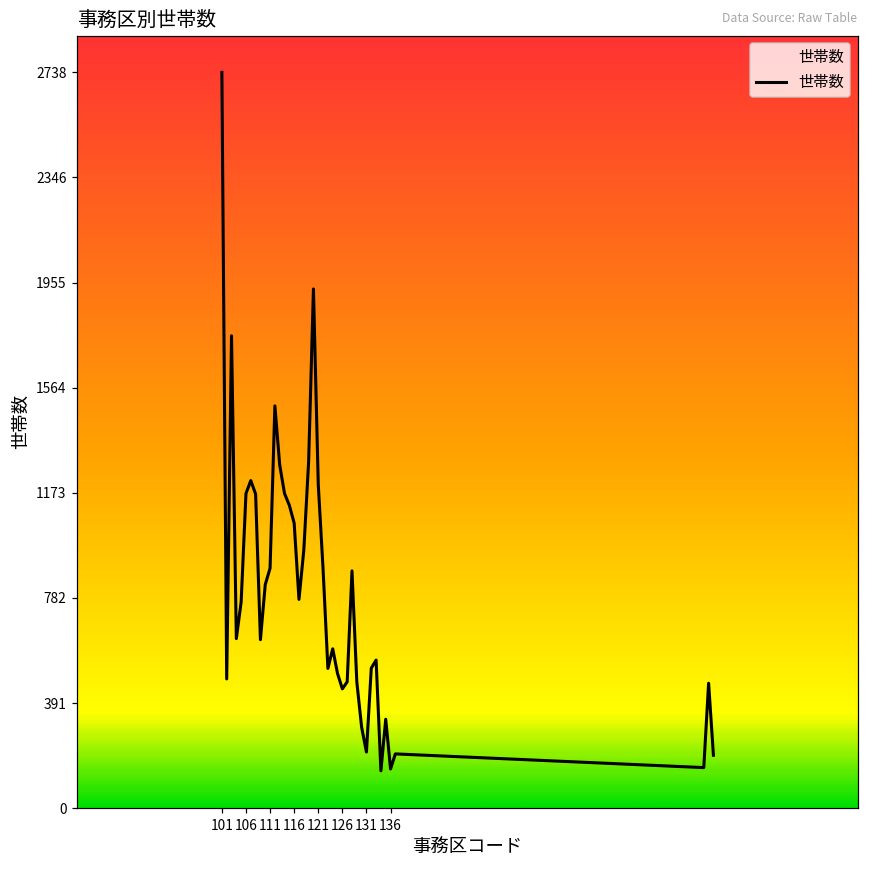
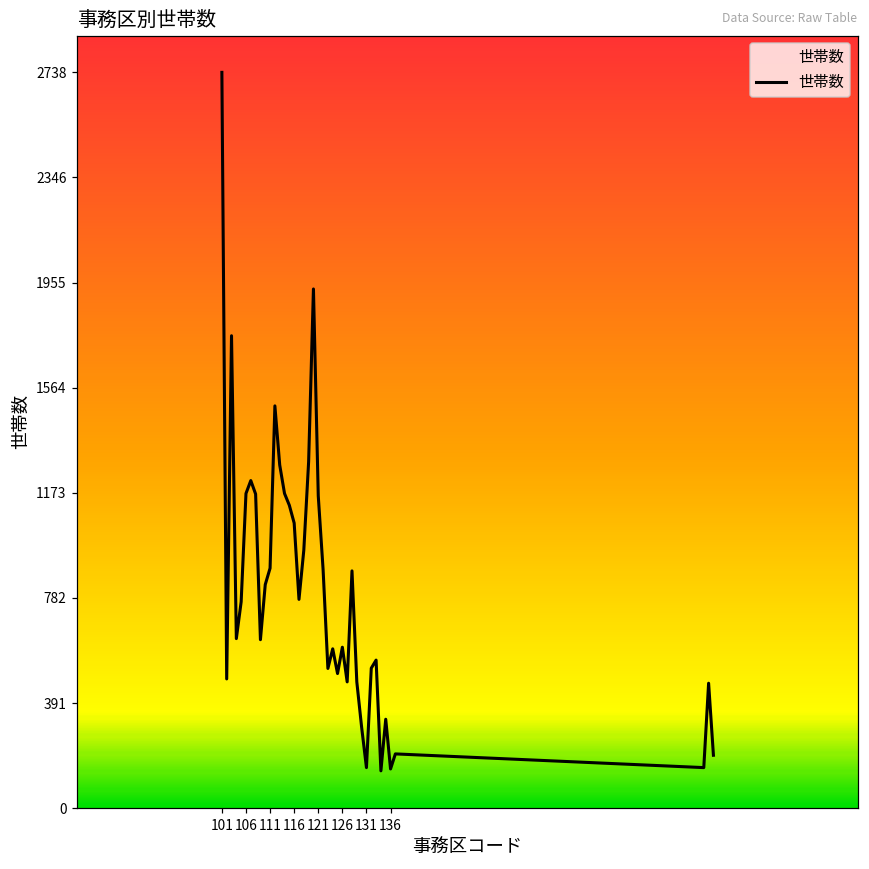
121: 1210 -> 1160
126: 440 -> 600
131: 210 -> 150
